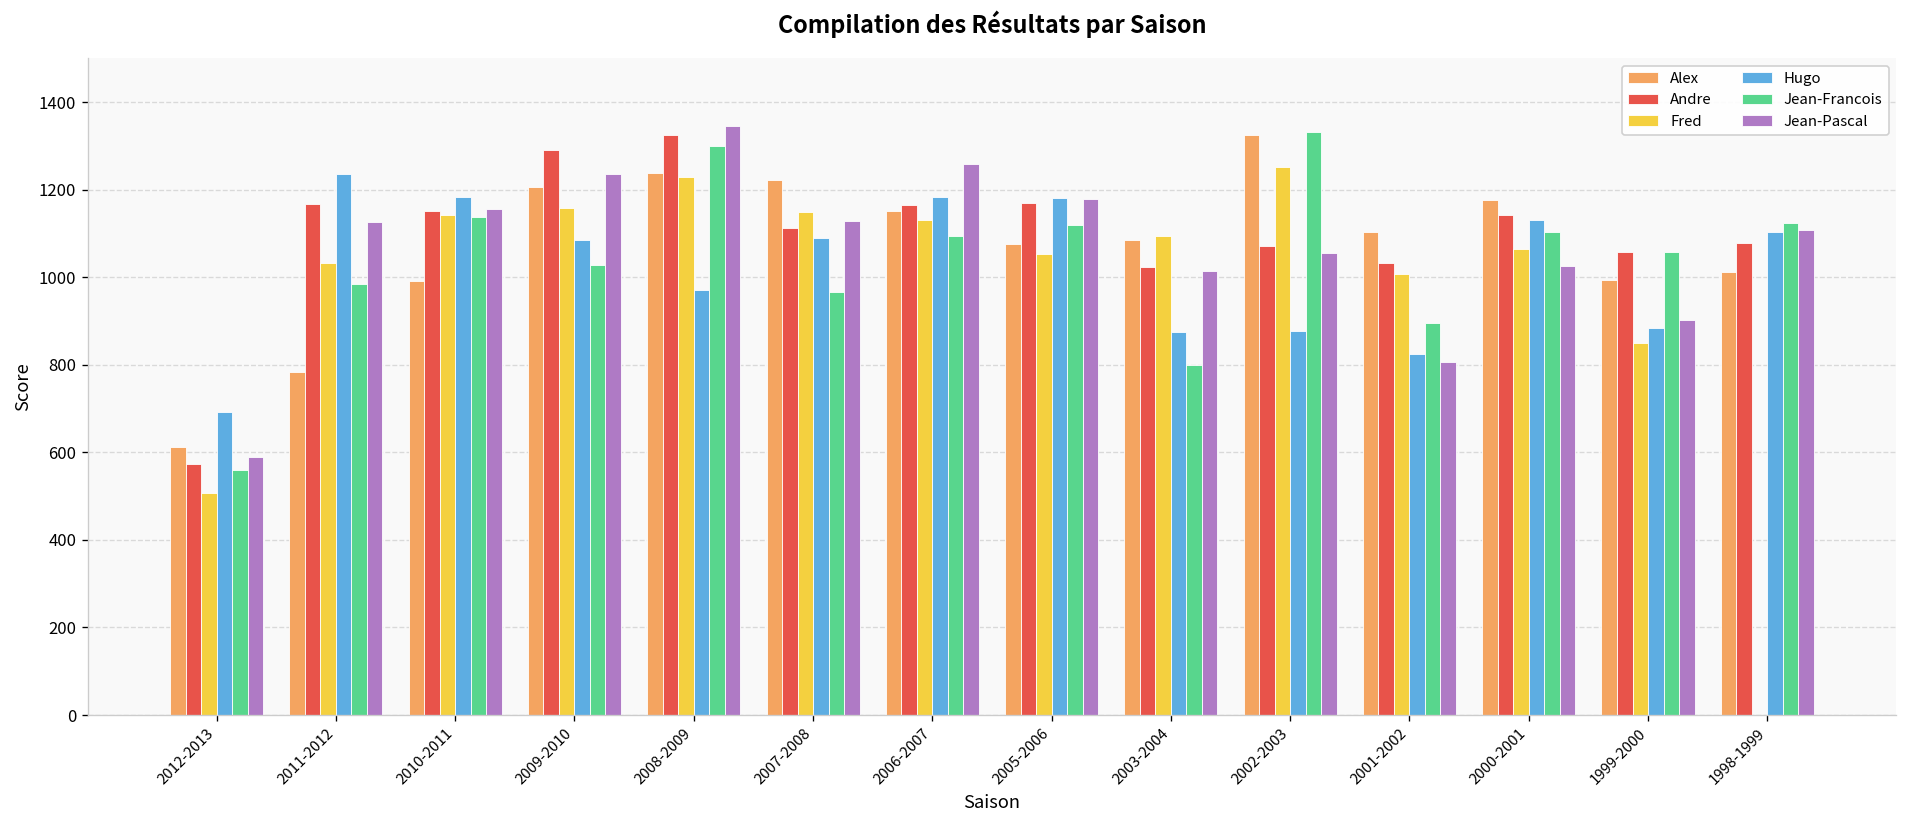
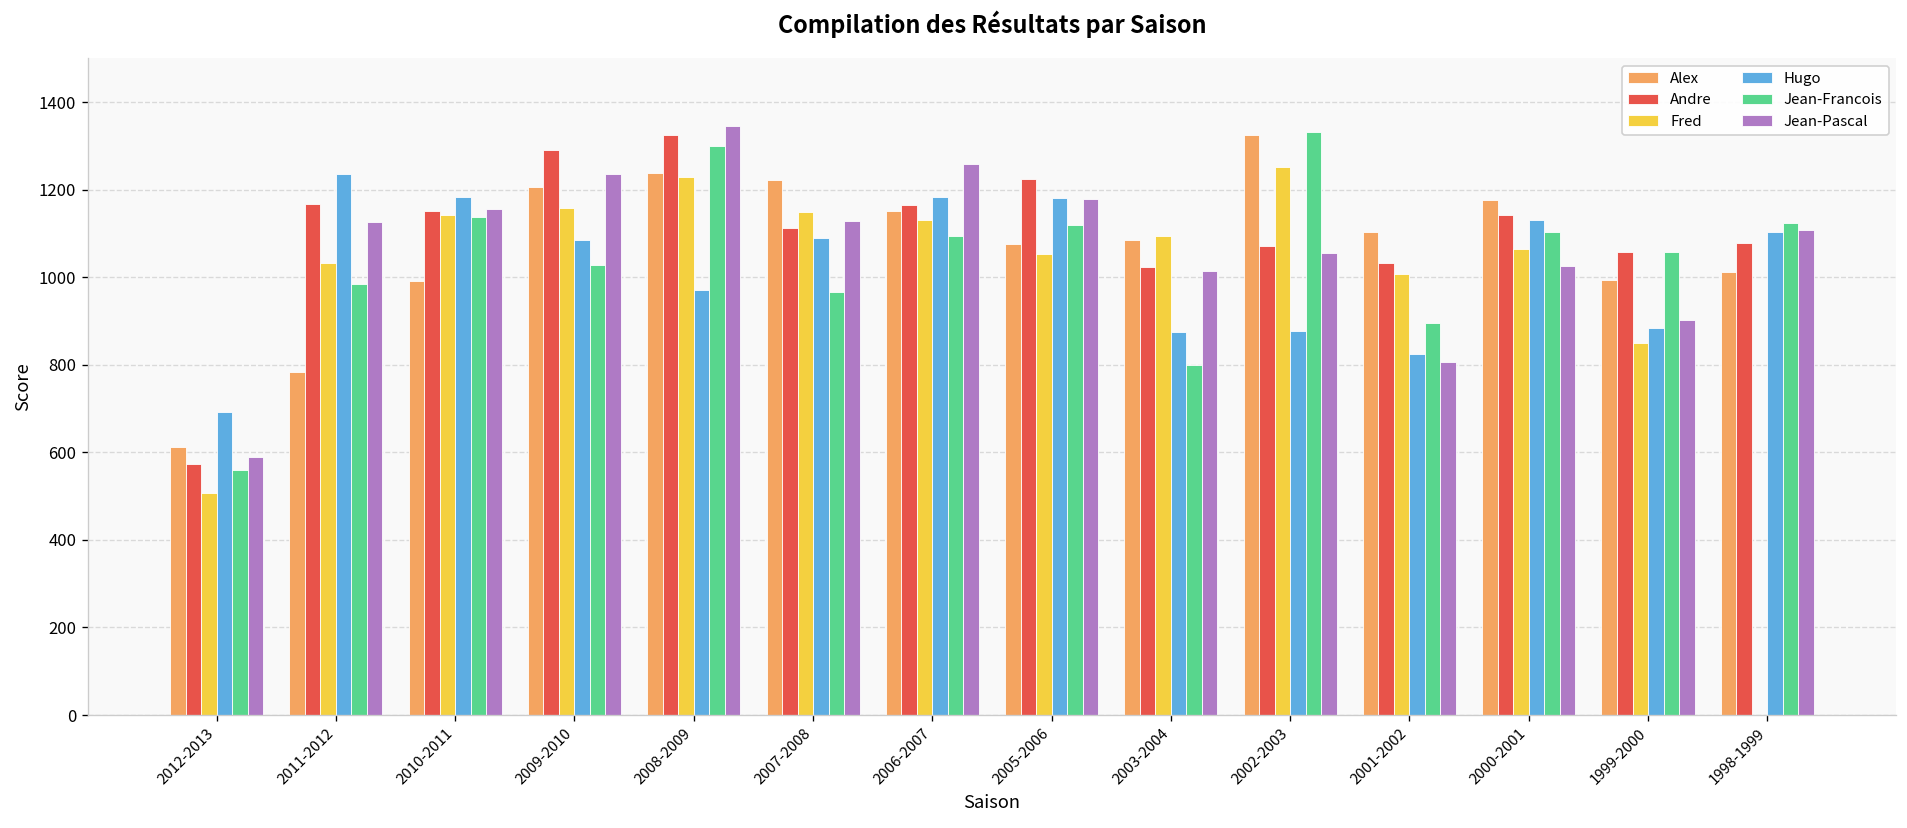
Andre, 2005-2006: 1170 -> 1220
